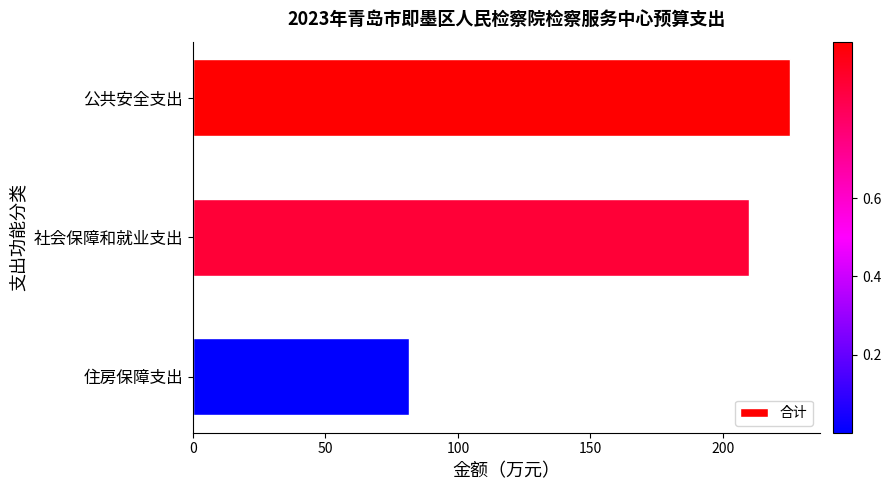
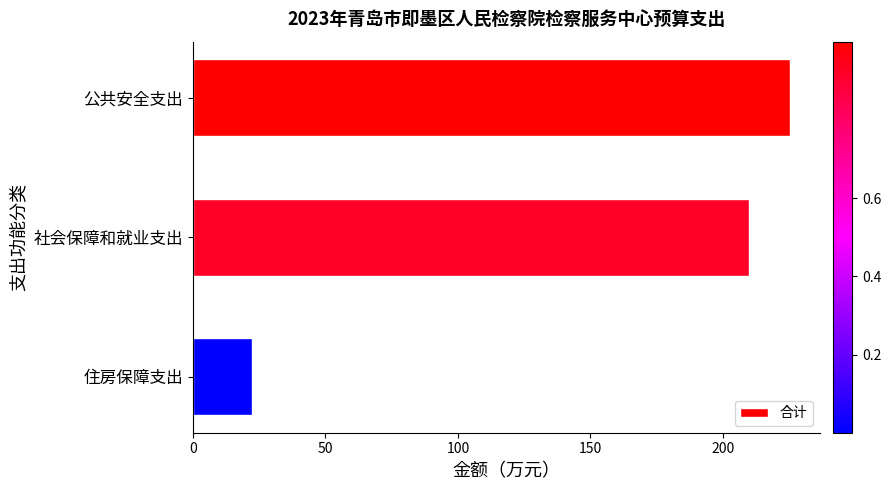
住房保障支出: 81 -> 22
